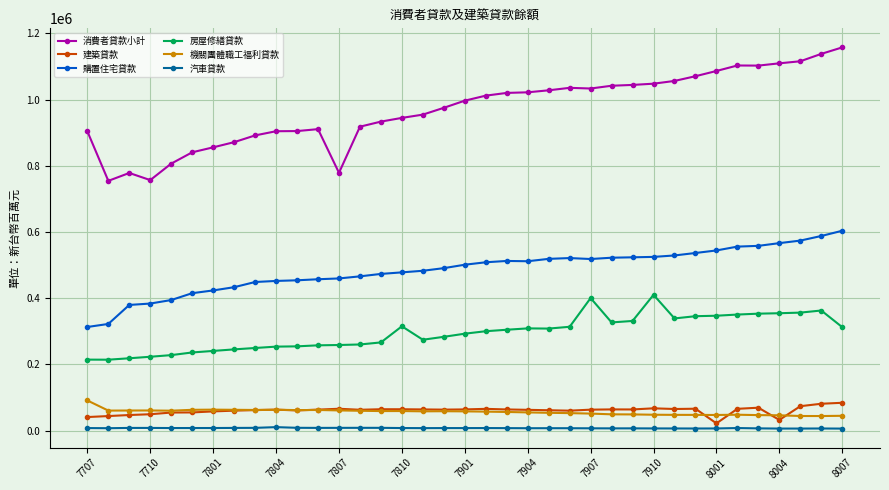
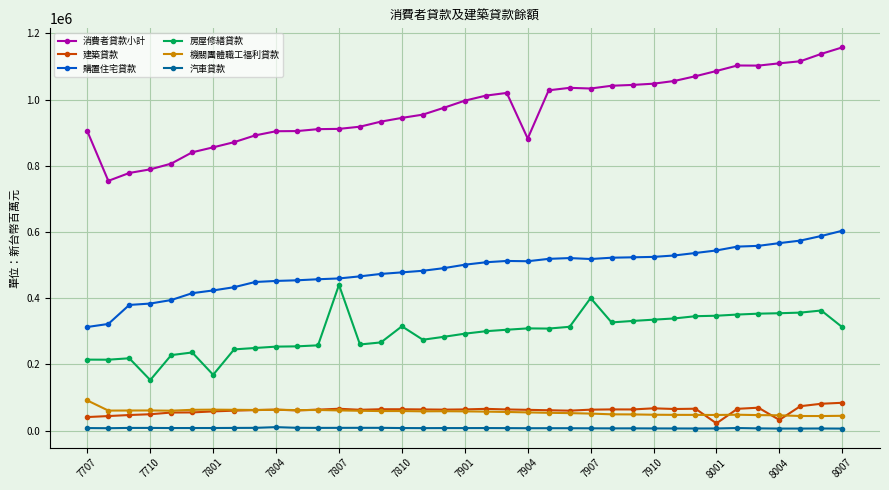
消費者貸款小計, 7710: 760000 -> 790000
房屋修繕貸款, 7710: 220000 -> 150000
房屋修繕貸款, 7801: 240000 -> 170000
消費者貸款小計, 7807: 780000 -> 910000
房屋修繕貸款, 7807: 260000 -> 440000
消費者貸款小計, 7904: 1020000 -> 880000
房屋修繕貸款, 7910: 410000 -> 340000
